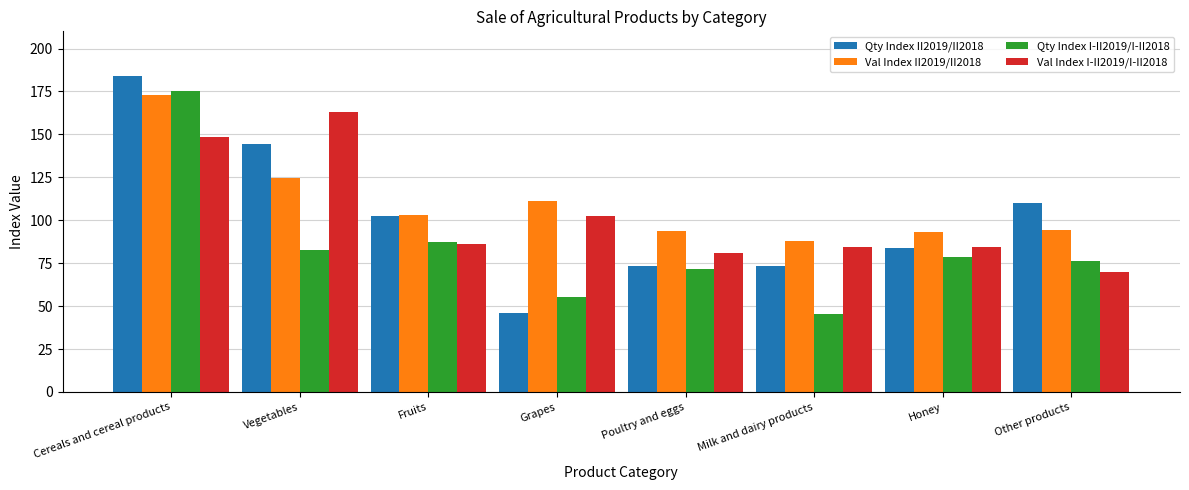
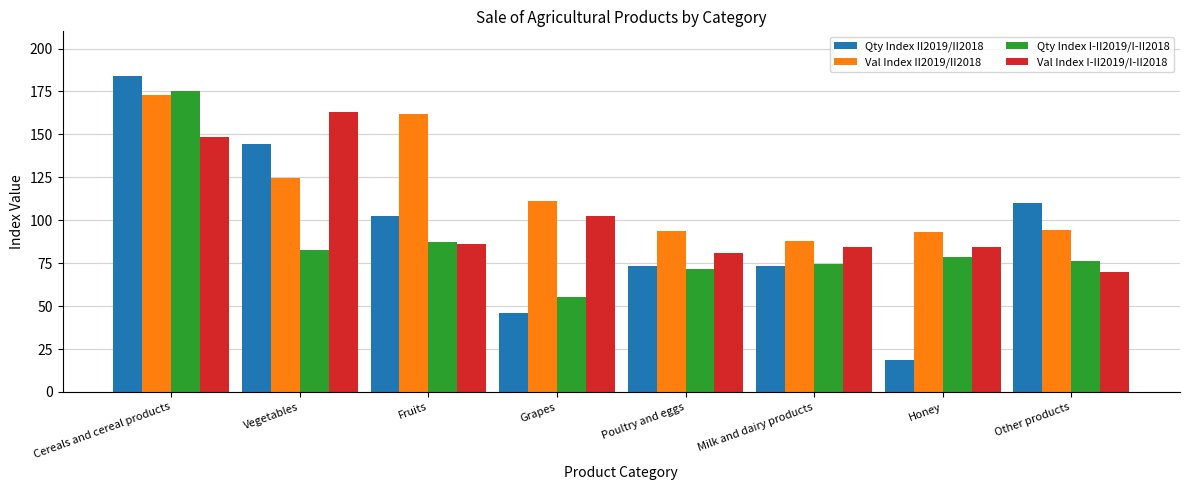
Val Index II2019/II2018, Fruits: 103 -> 162
Qty Index I-II2019/I-II2018, Milk and dairy products: 46 -> 74
Qty Index II2019/II2018, Honey: 84 -> 19
